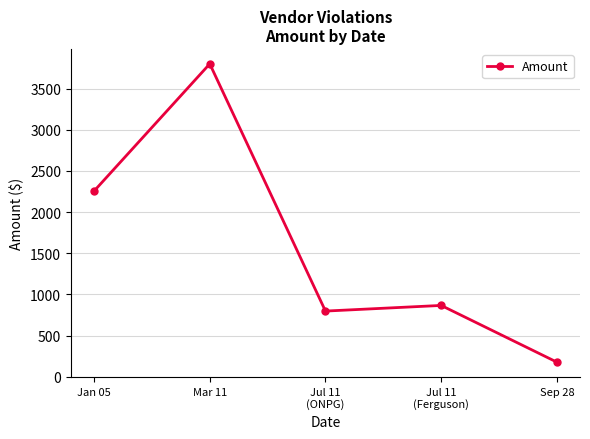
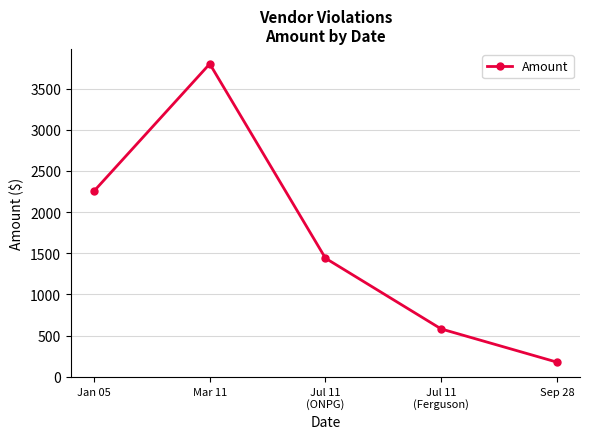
Jul 11 (ONPG): 800 -> 1400
Jul 11 (Ferguson): 900 -> 600
